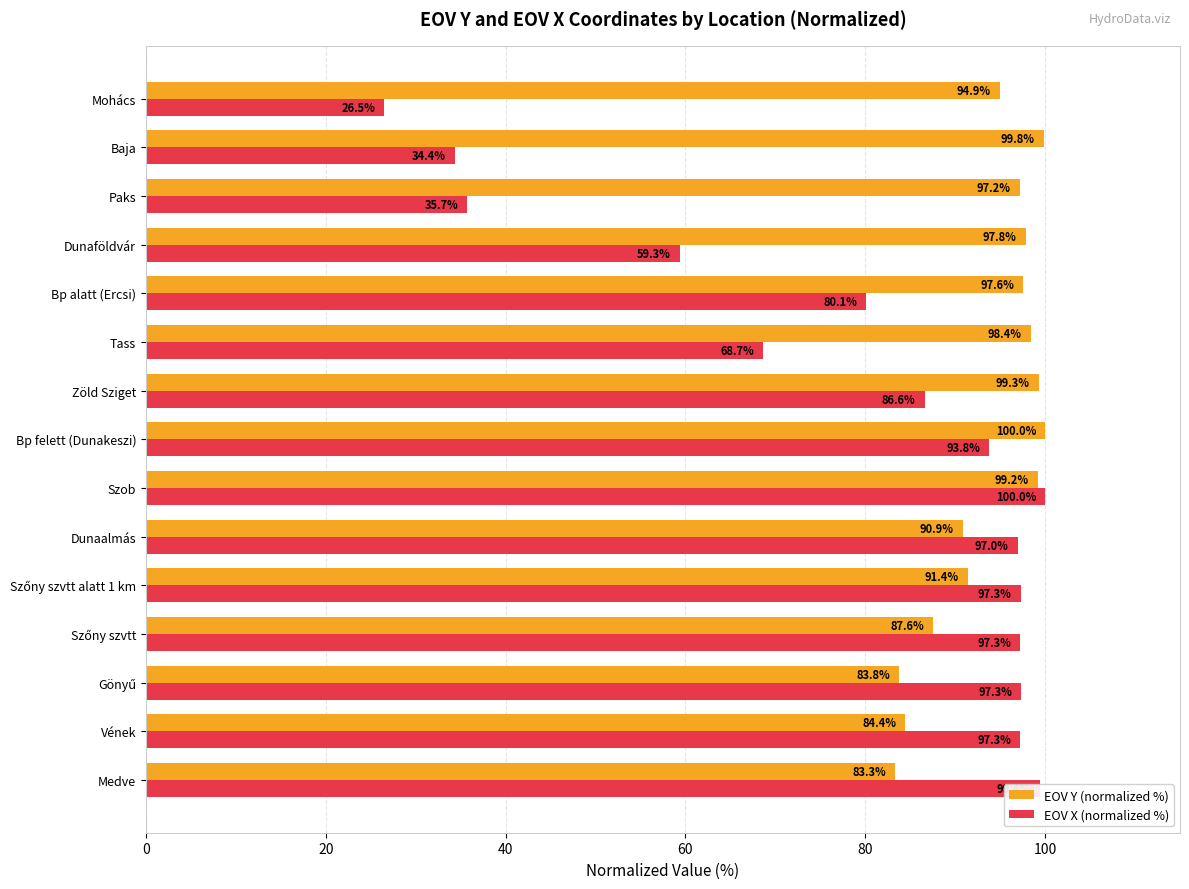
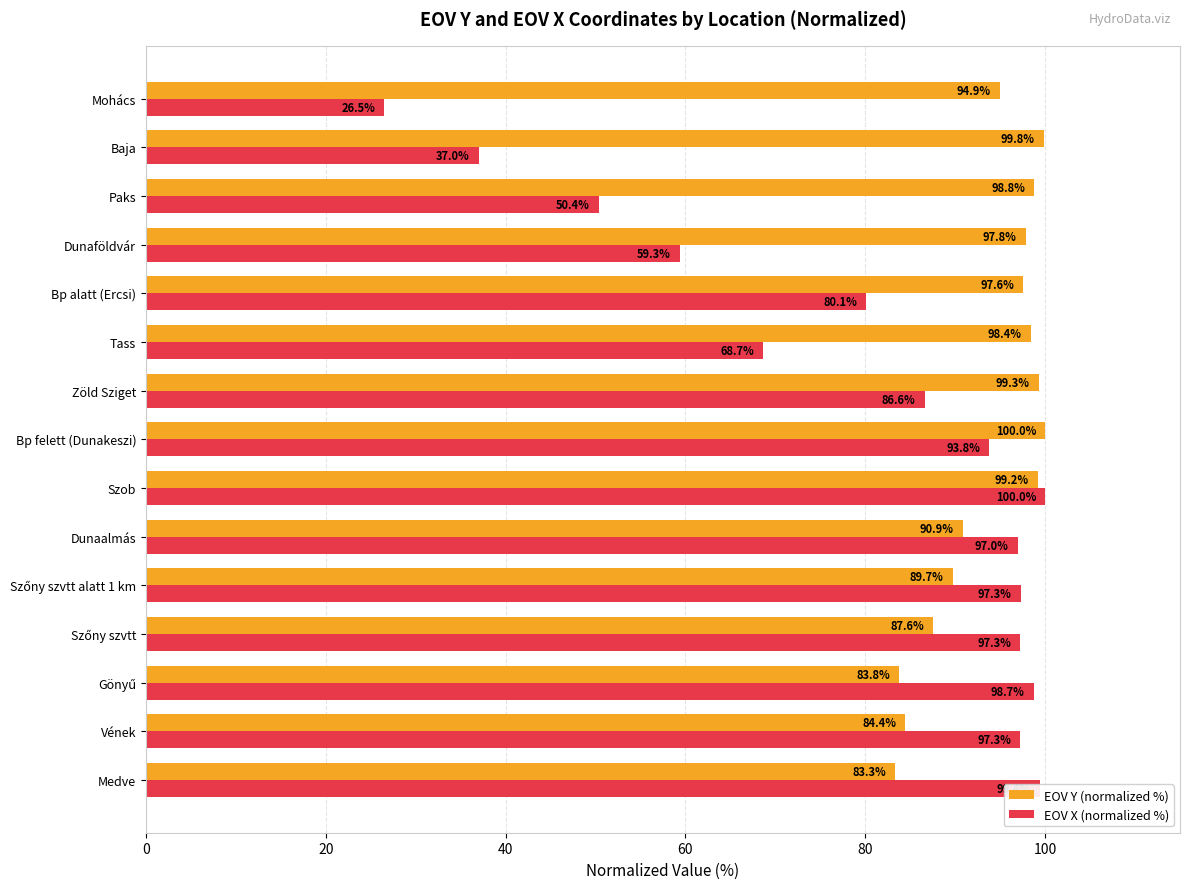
EOV X (normalized %), Baja: 34.4% -> 37.0%
EOV Y (normalized %), Paks: 97.2% -> 98.8%
EOV X (normalized %), Paks: 35.7% -> 50.4%
EOV Y (normalized %), Szőny szvtt alatt 1 km: 91.4% -> 89.7%
EOV X (normalized %), Gönyű: 97.3% -> 98.7%
